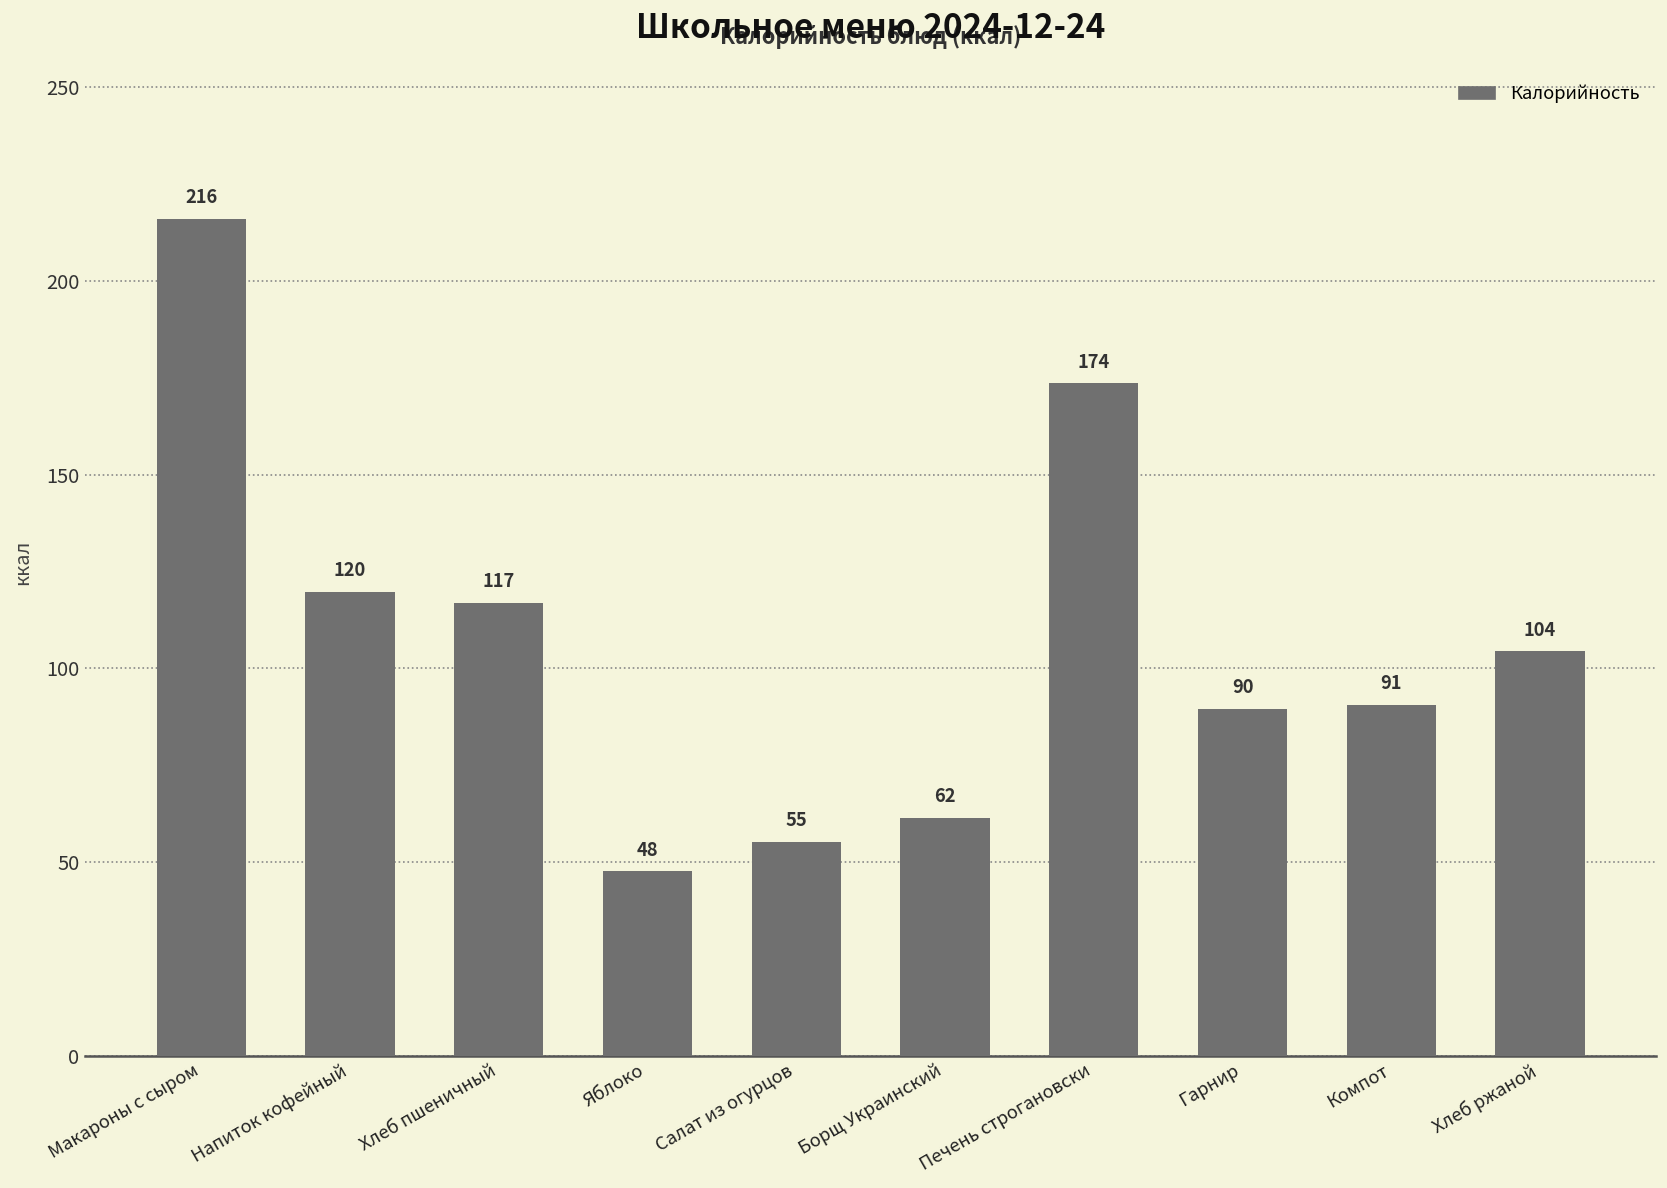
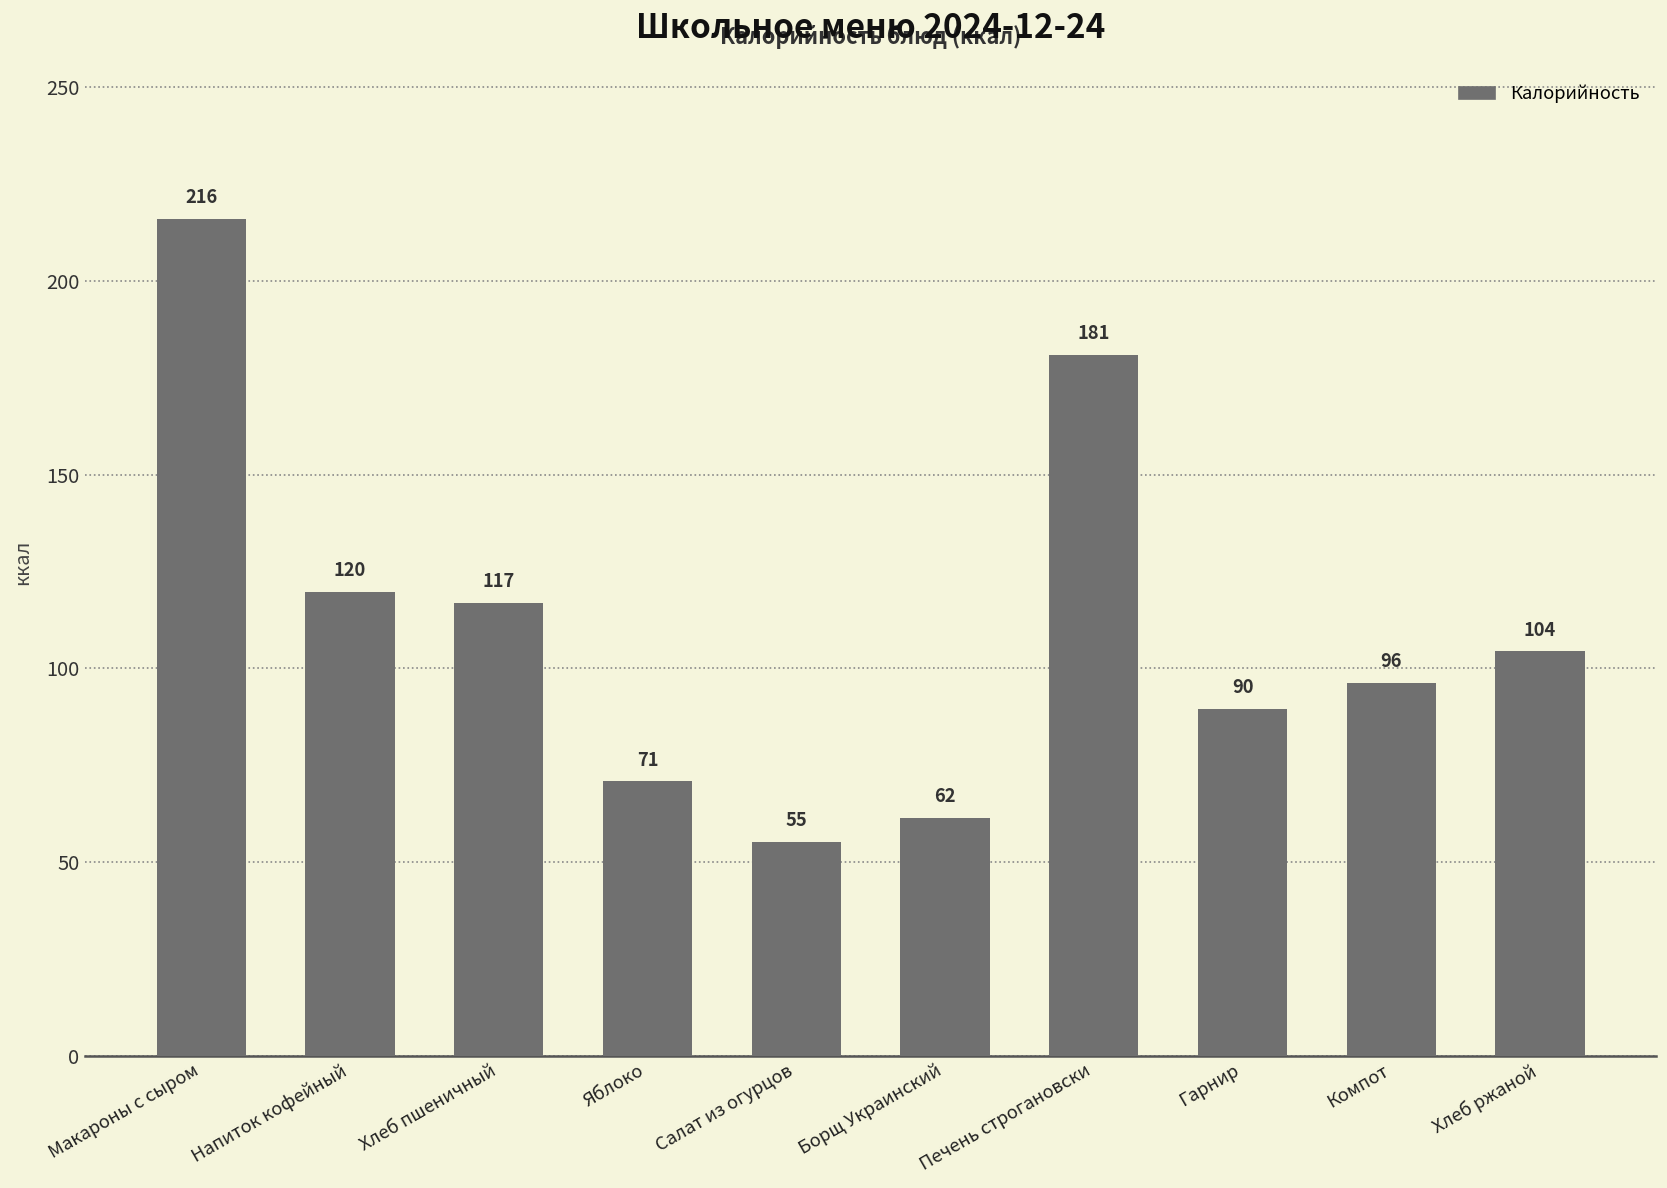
Яблоко: 48 -> 71
Печень строгановски: 174 -> 181
Компот: 91 -> 96
